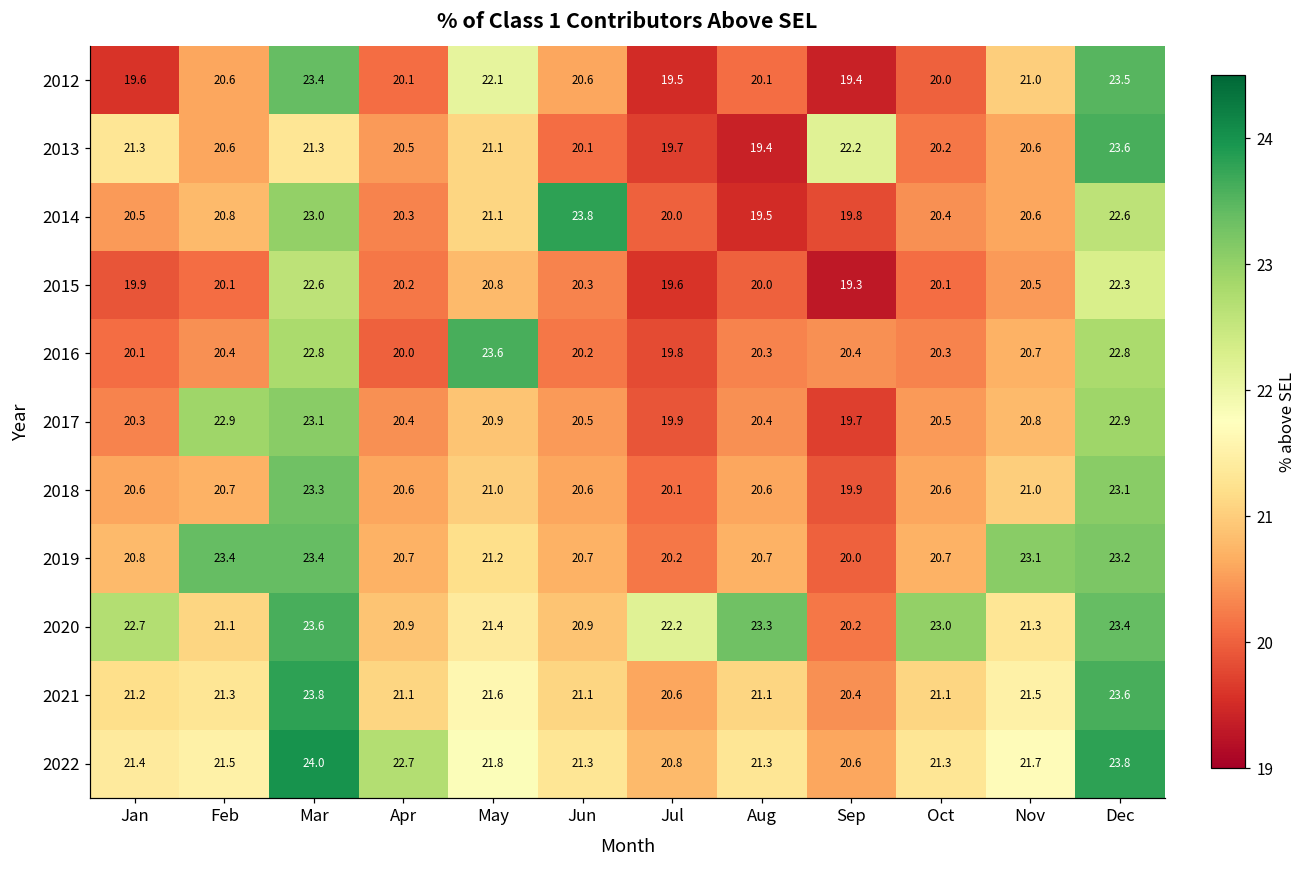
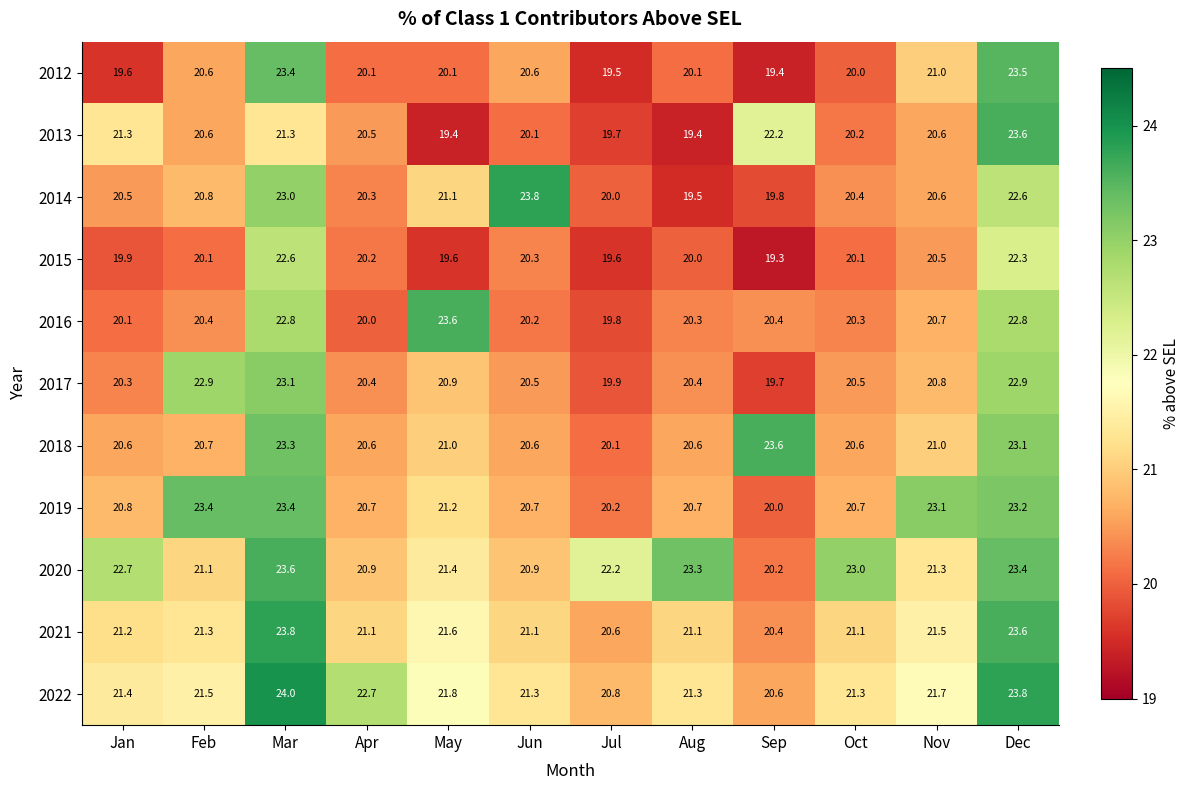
2012, May: 22.1 -> 20.1
2013, May: 21.1 -> 19.4
2015, May: 20.8 -> 19.6
2018, Sep: 19.9 -> 23.6
